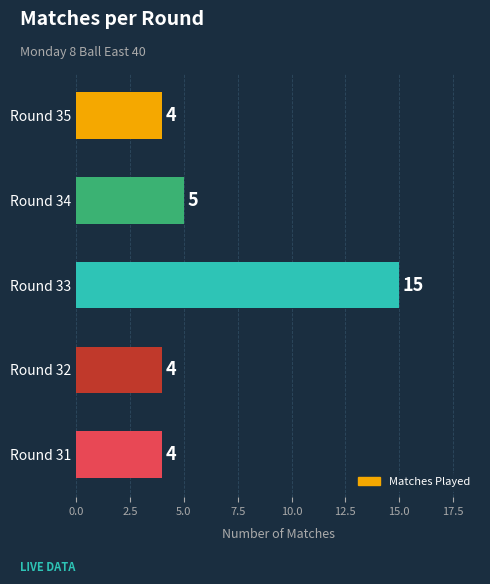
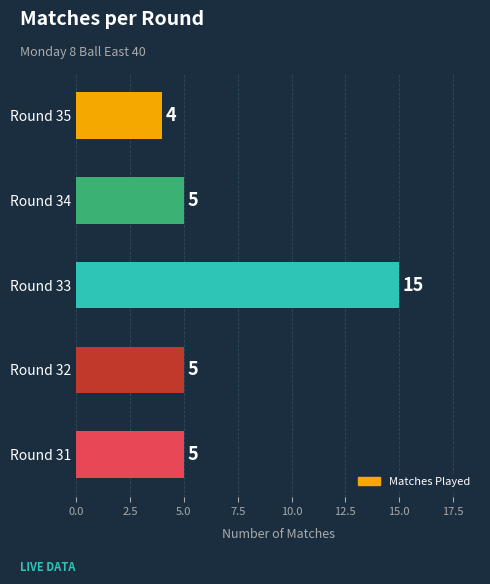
Round 32: 4 -> 5
Round 31: 4 -> 5
